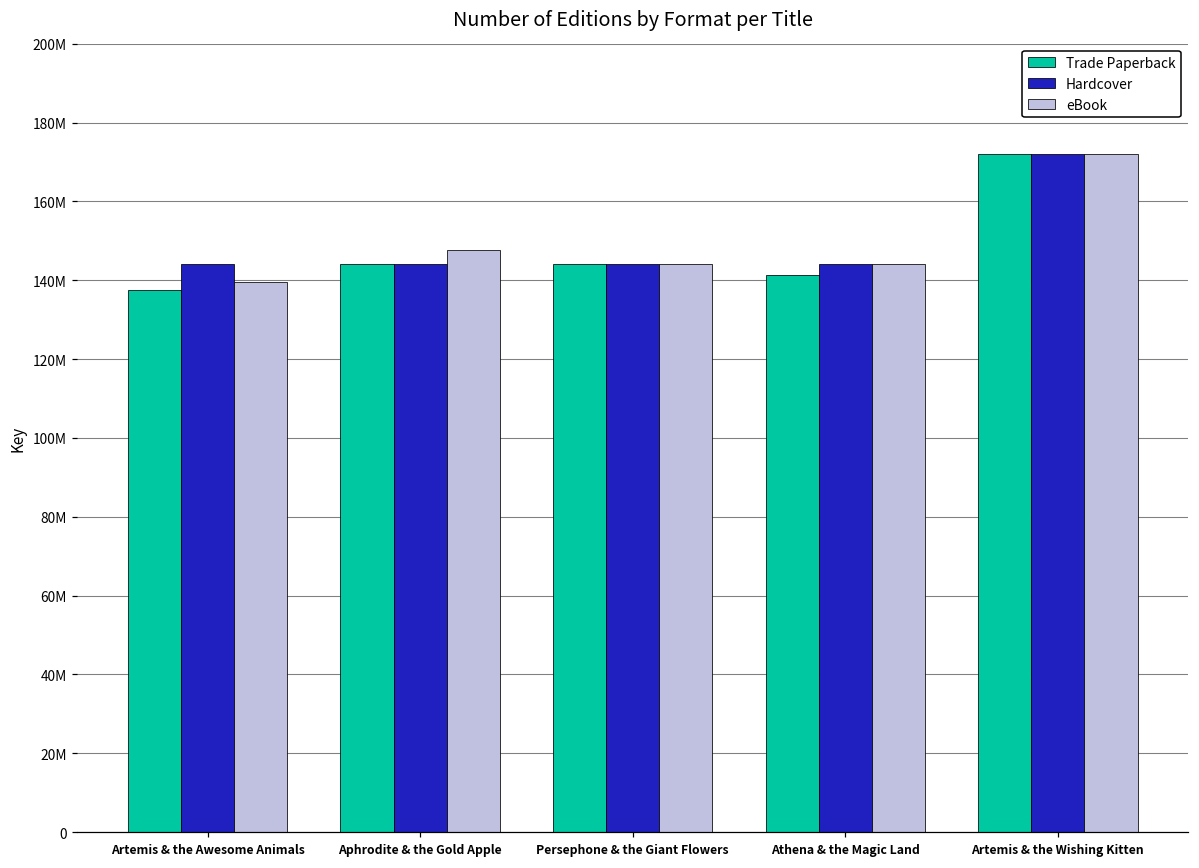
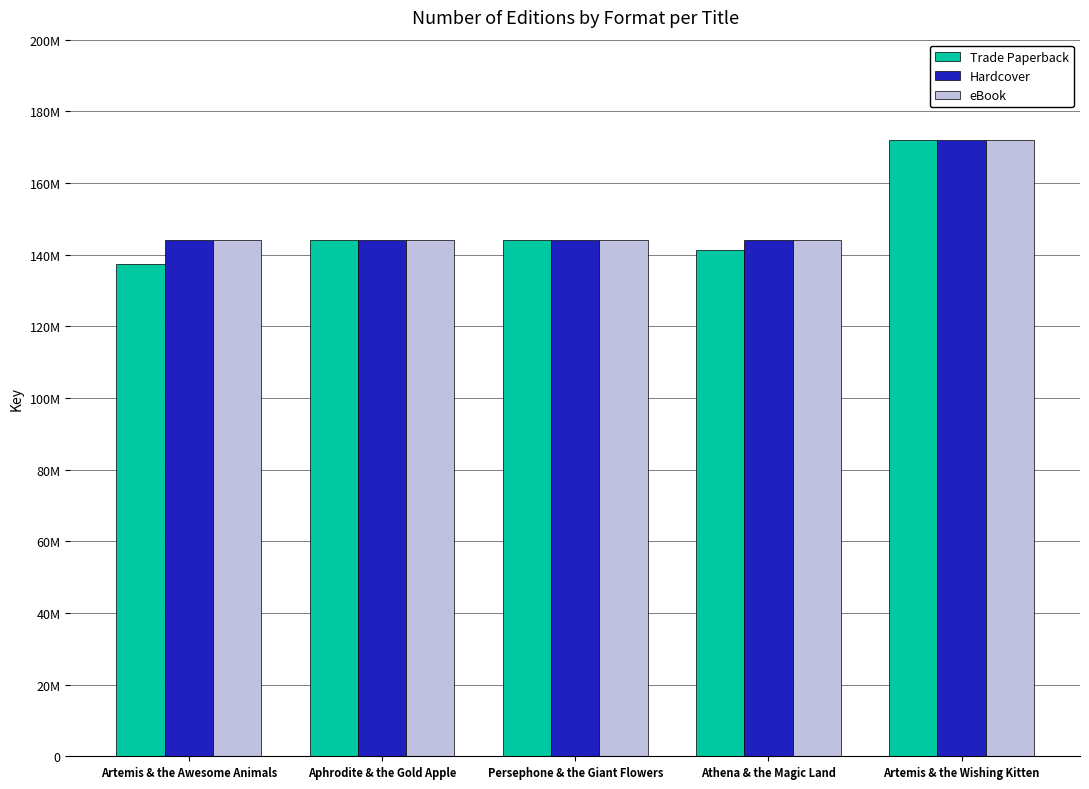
eBook, Artemis & the Awesome Animals: 140000000 -> 144000000
eBook, Aphrodite & the Gold Apple: 148000000 -> 144000000
